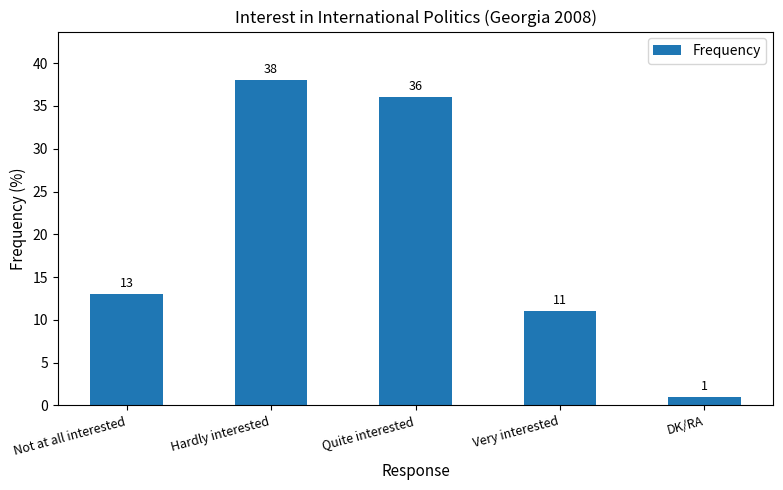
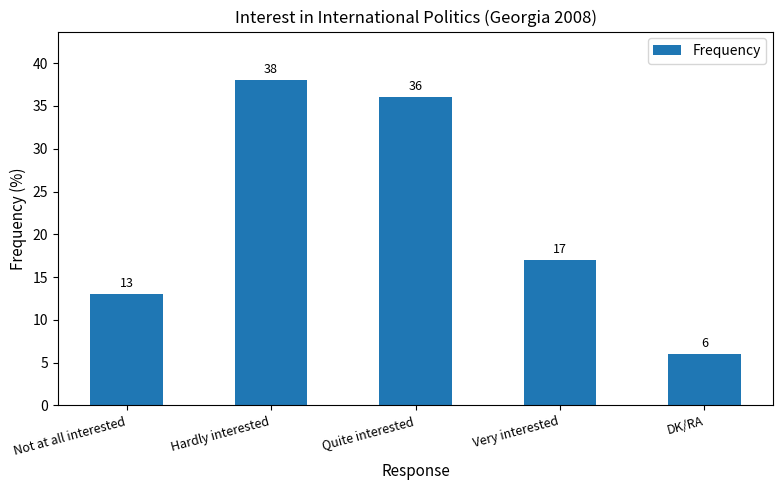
Very interested: 11 -> 17
DK/RA: 1 -> 6
